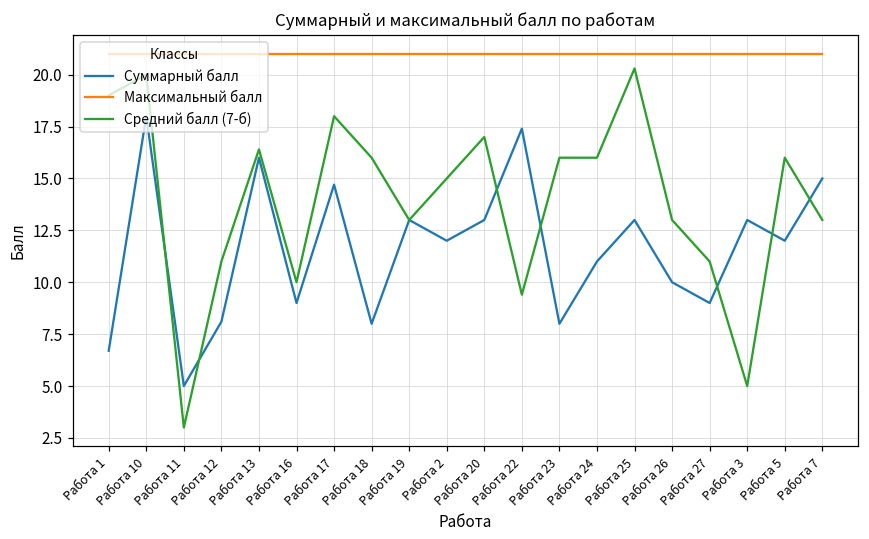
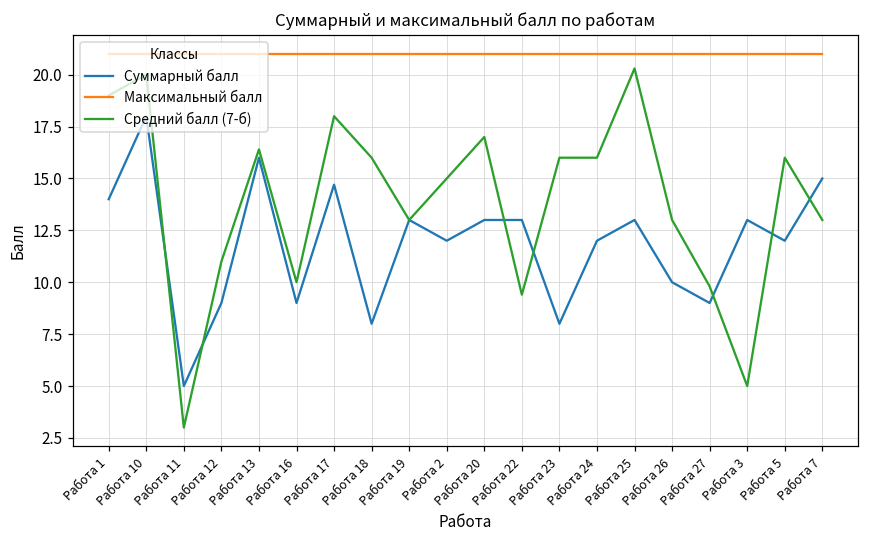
Суммарный балл, Работа 1: 6.7 -> 14.0
Суммарный балл, Работа 12: 8.1 -> 9.0
Суммарный балл, Работа 22: 17.4 -> 13.0
Суммарный балл, Работа 24: 11 -> 12
Средний балл (7-б), Работа 27: 11.0 -> 9.8
